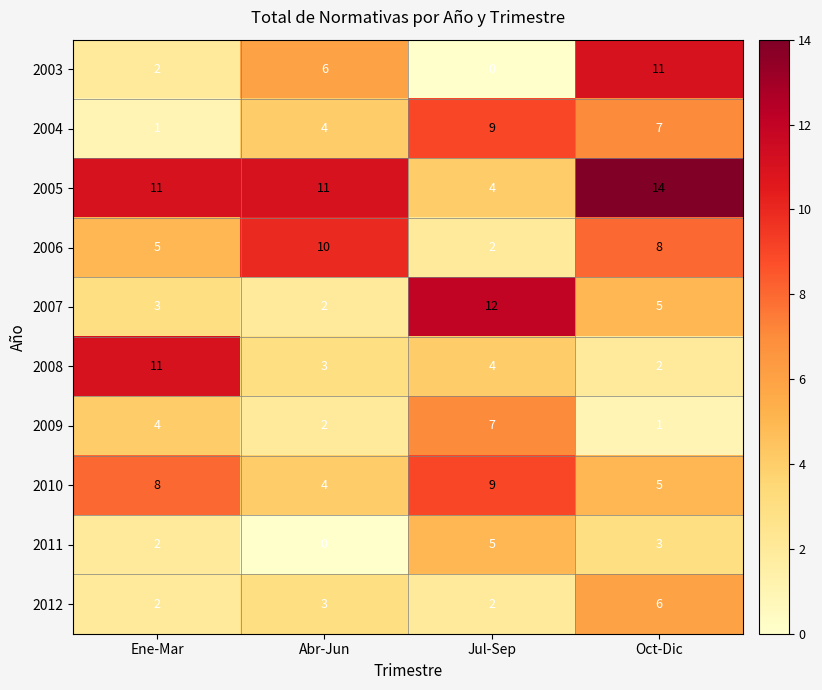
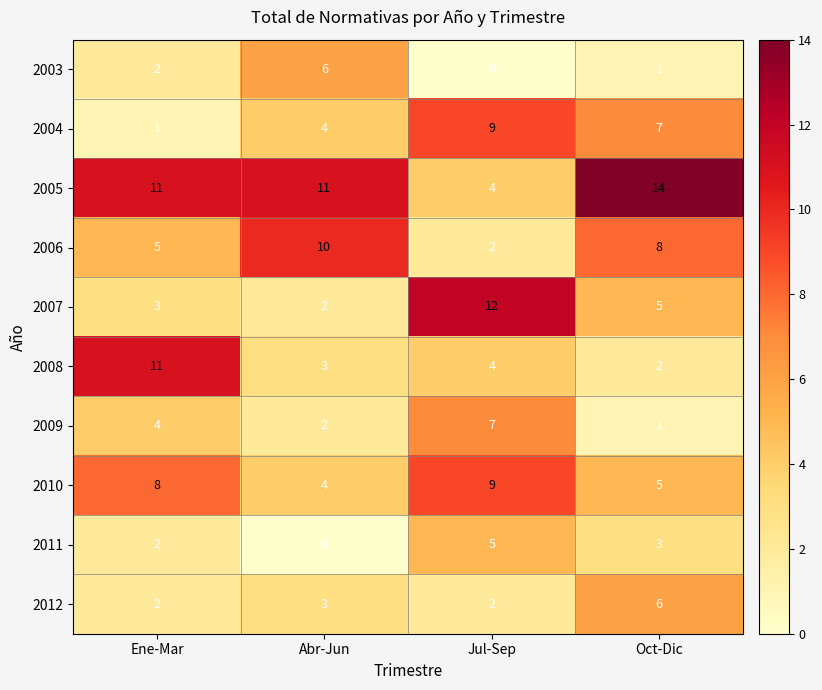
2003, Oct-Dic: 11 -> 1
